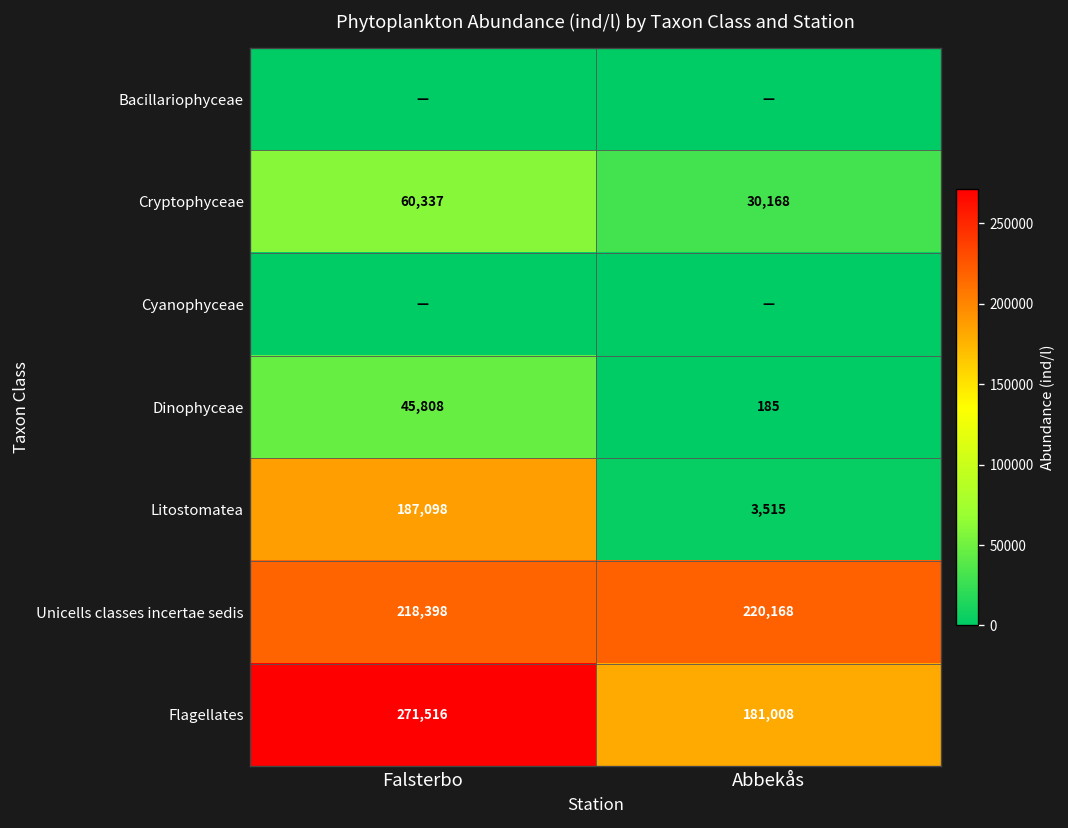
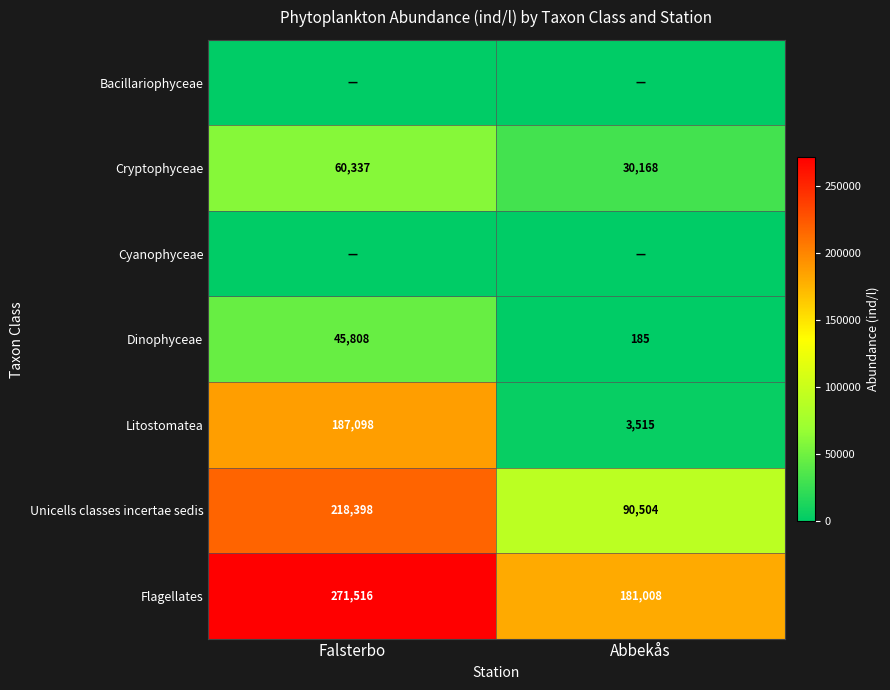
Unicells classes incertae sedis, Abbekås: 220,168 -> 90,504
